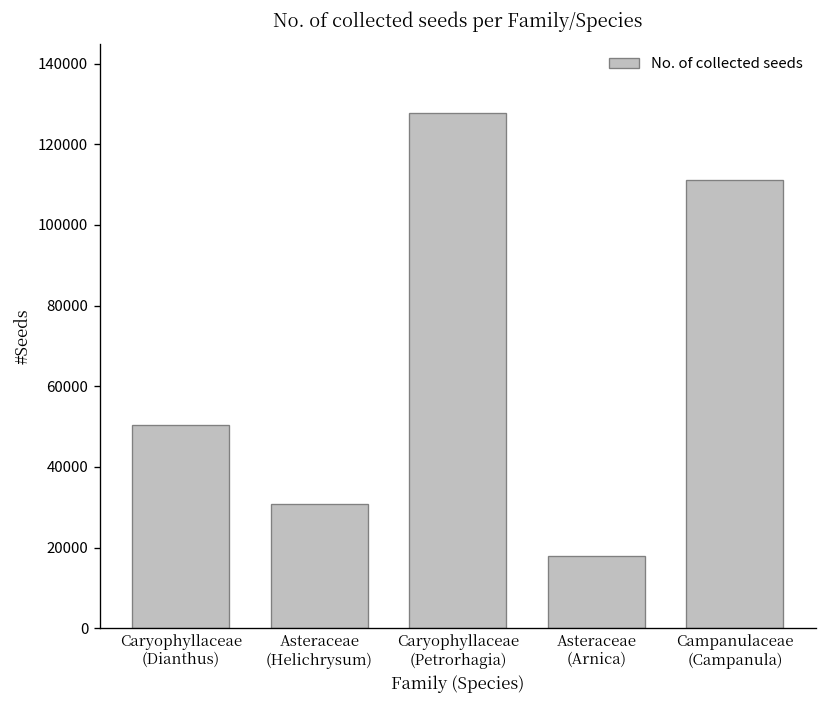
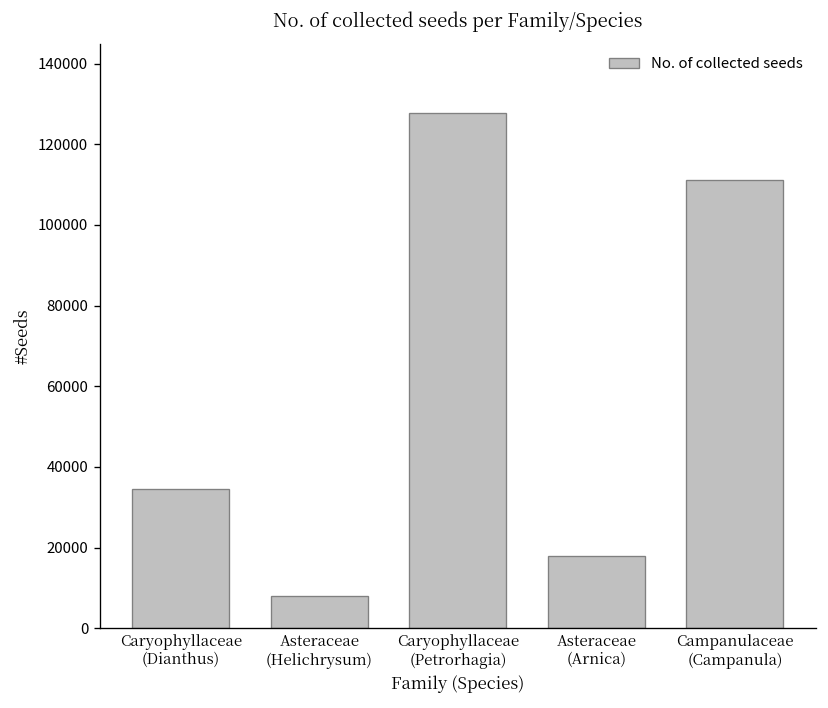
Caryophyllaceae (Dianthus): 50000 -> 35000
Asteraceae (Helichrysum): 31000 -> 8000
